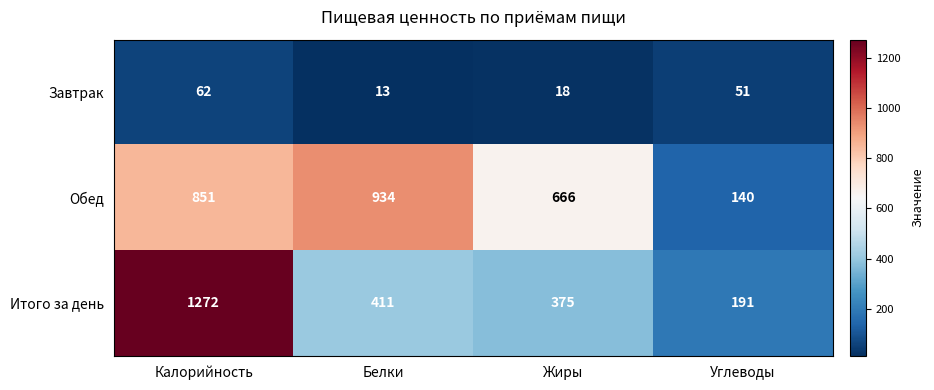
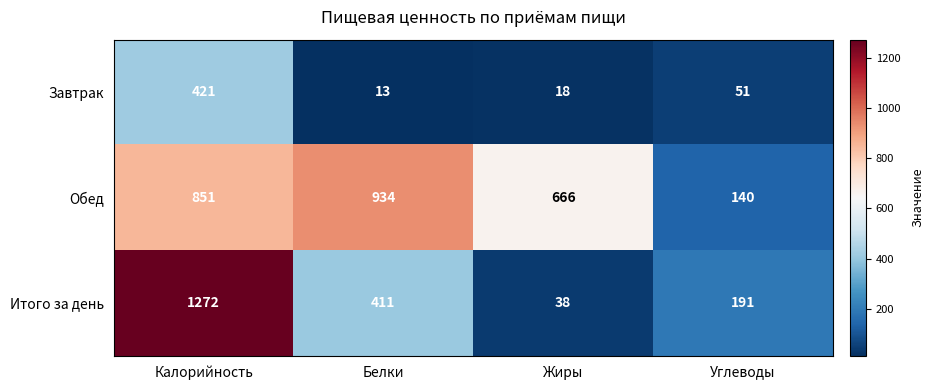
Завтрак, Калорийность: 62 -> 421
Итого за день, Жиры: 375 -> 38
